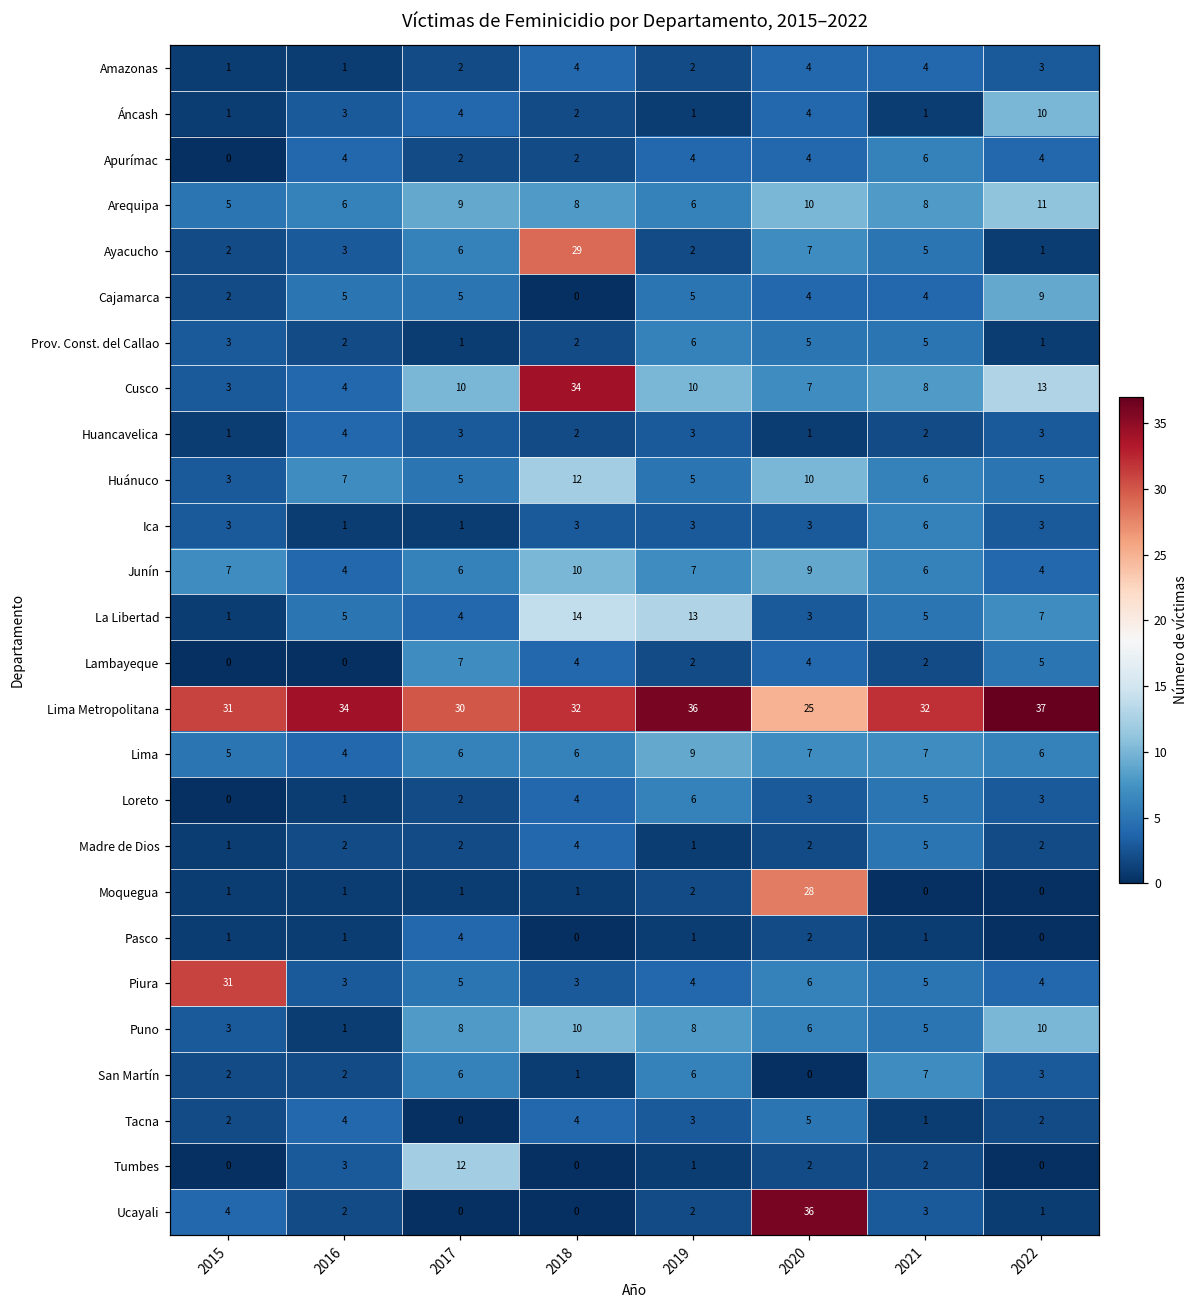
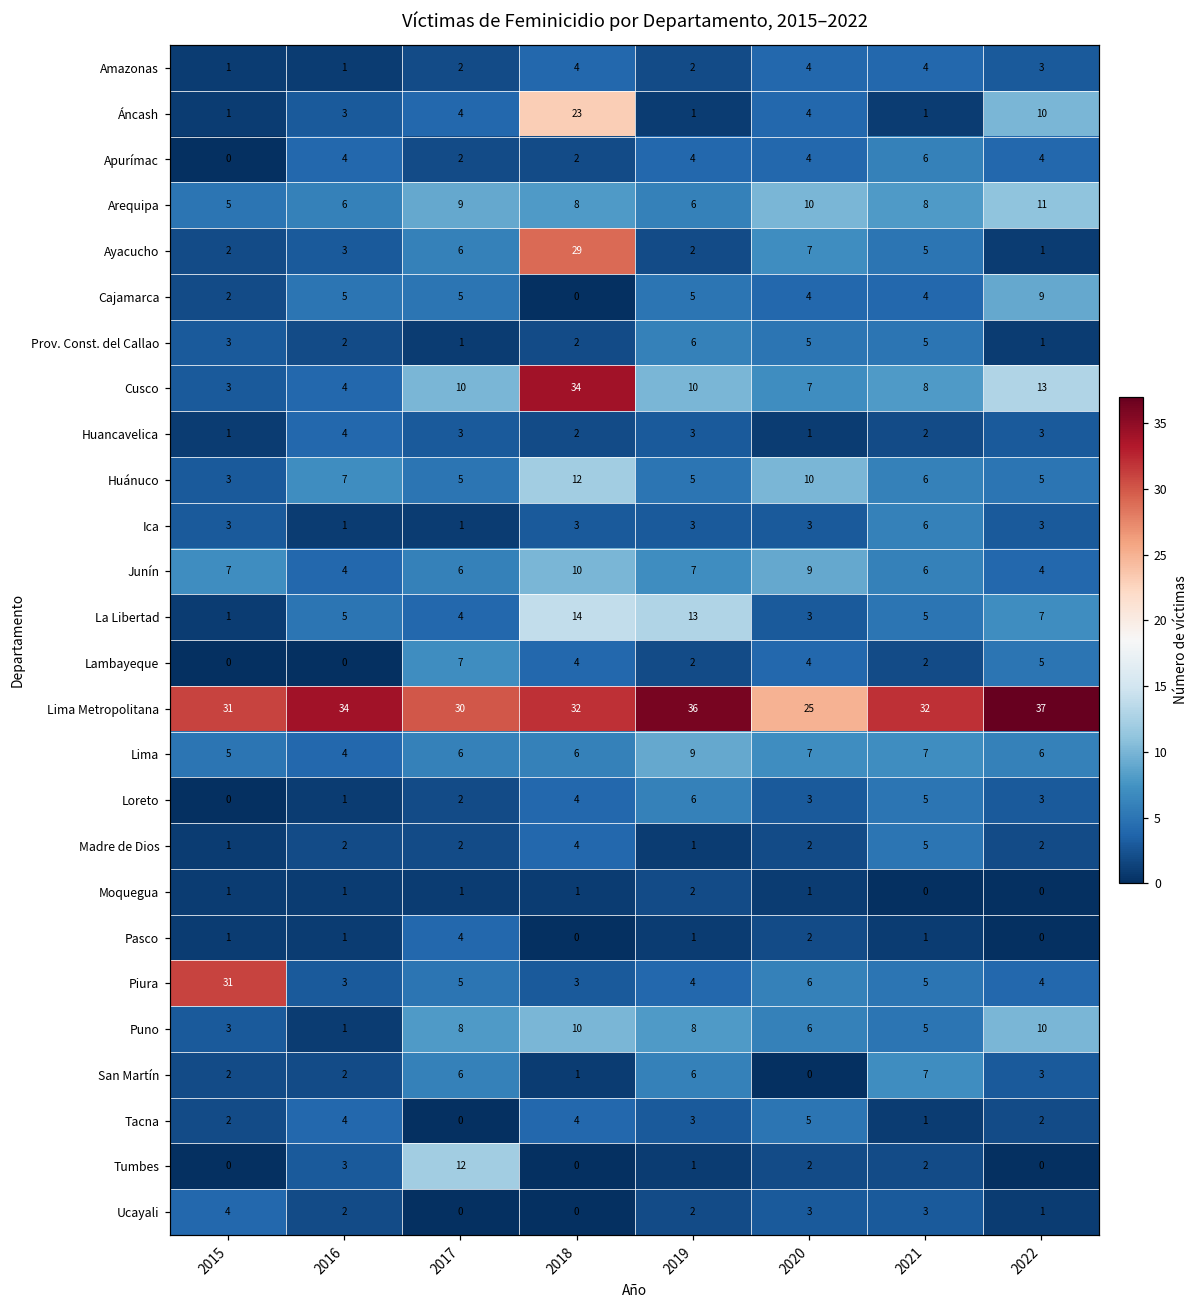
Áncash, 2018: 2 -> 23
Moquegua, 2020: 28 -> 1
Ucayali, 2020: 36 -> 3
